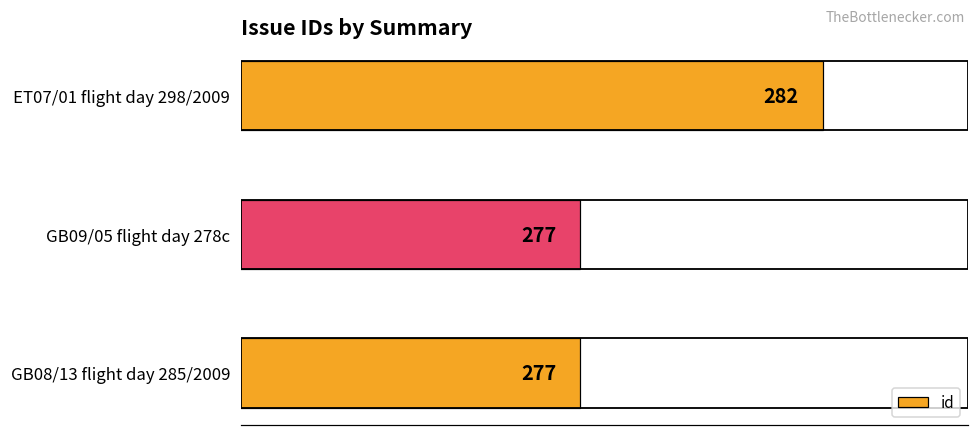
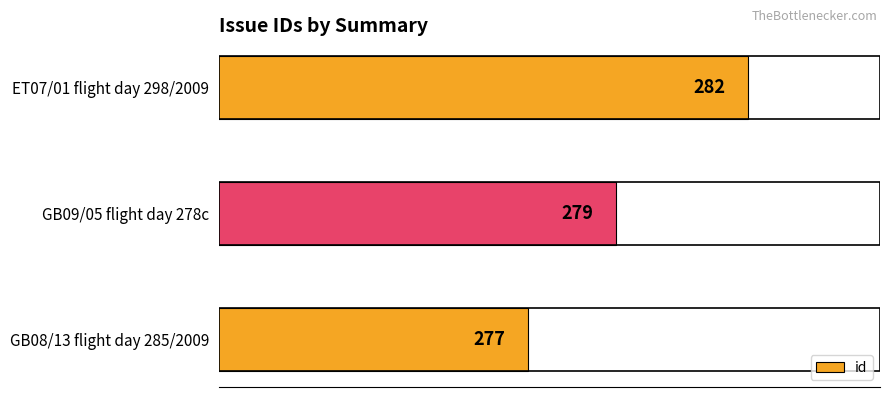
GB09/05 flight day 278c: 277 -> 279
